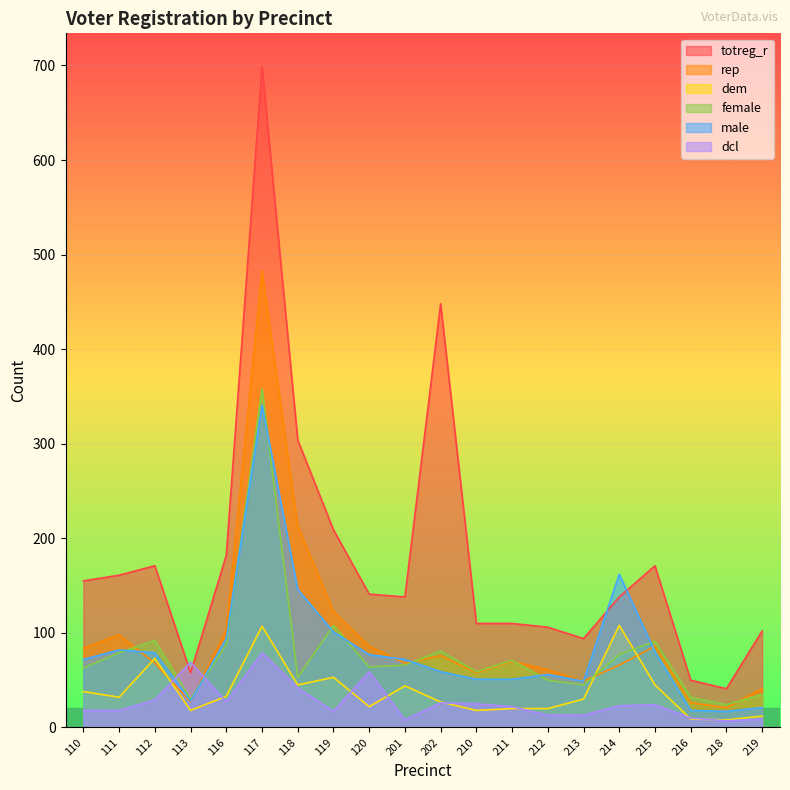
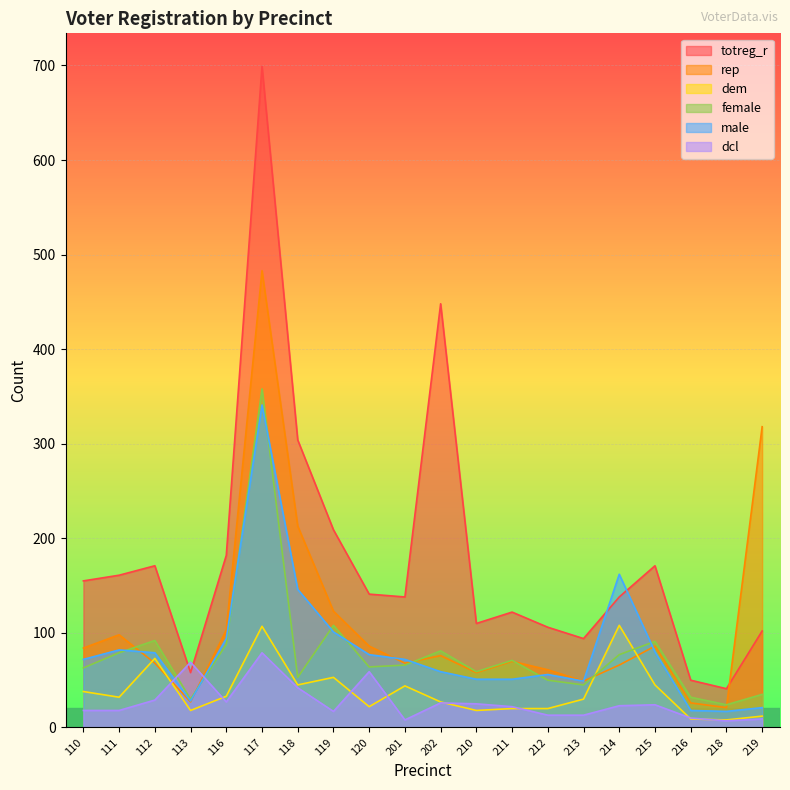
totreg_r, 211: 110 -> 120
rep, 219: 40 -> 320
